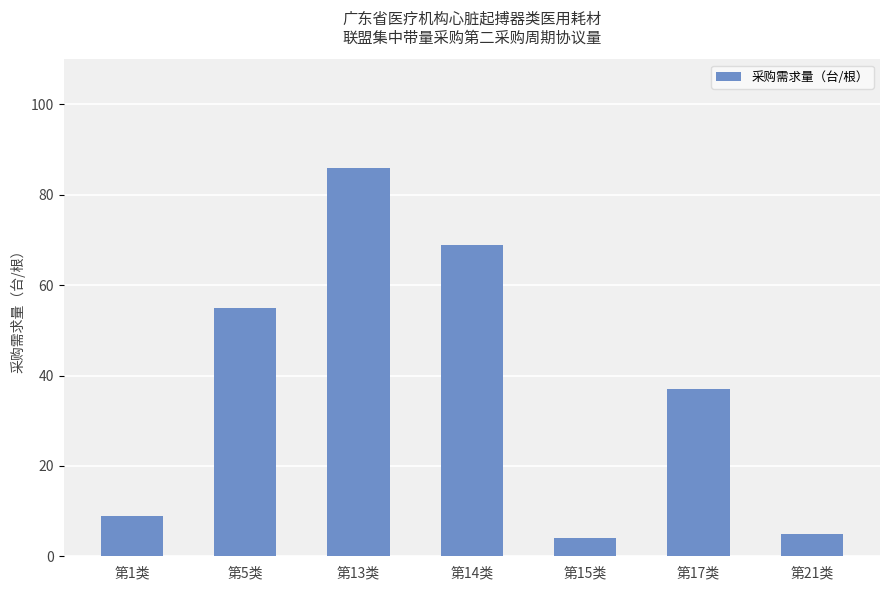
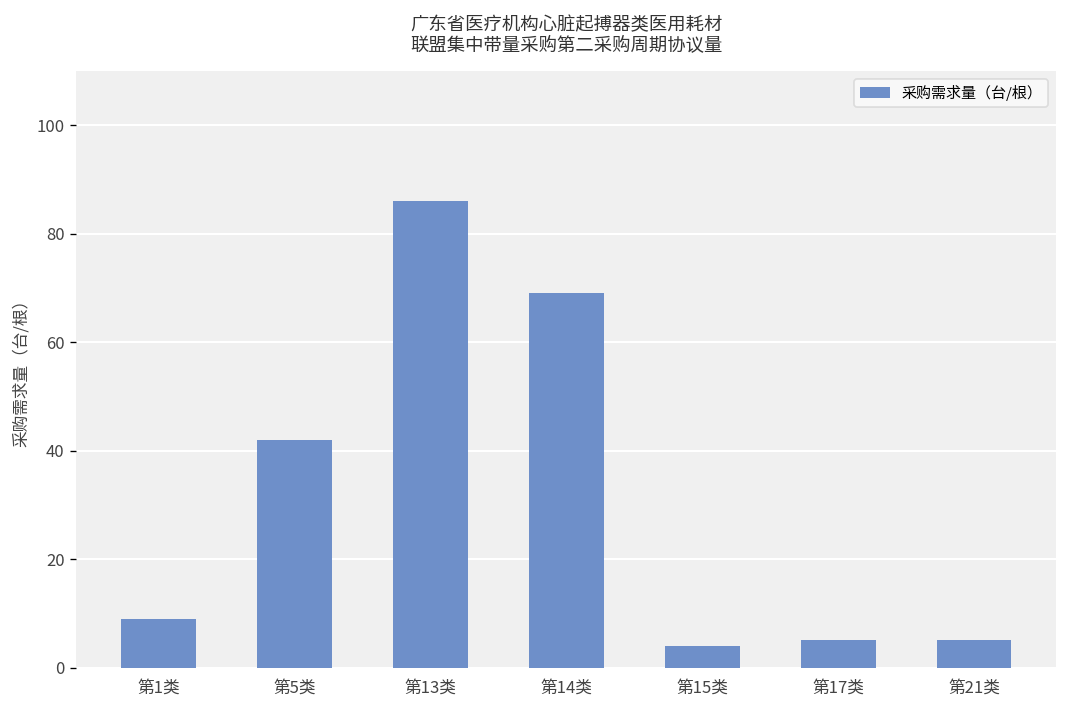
第5类: 55 -> 42
第17类: 37 -> 5
